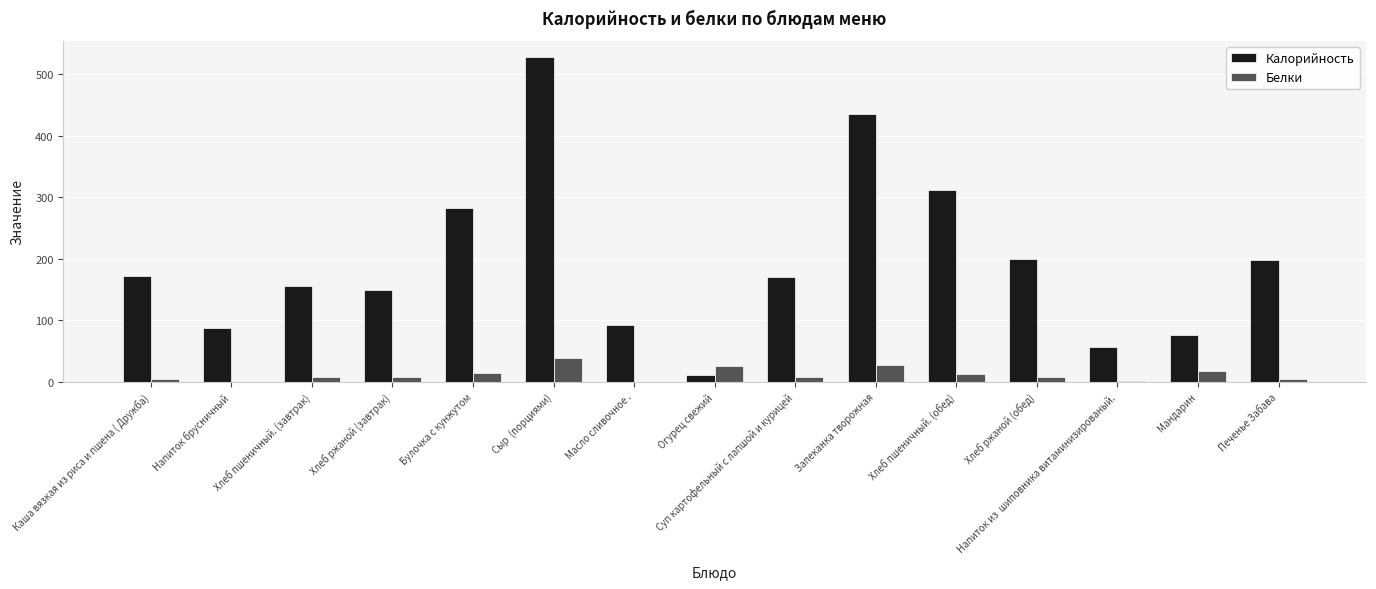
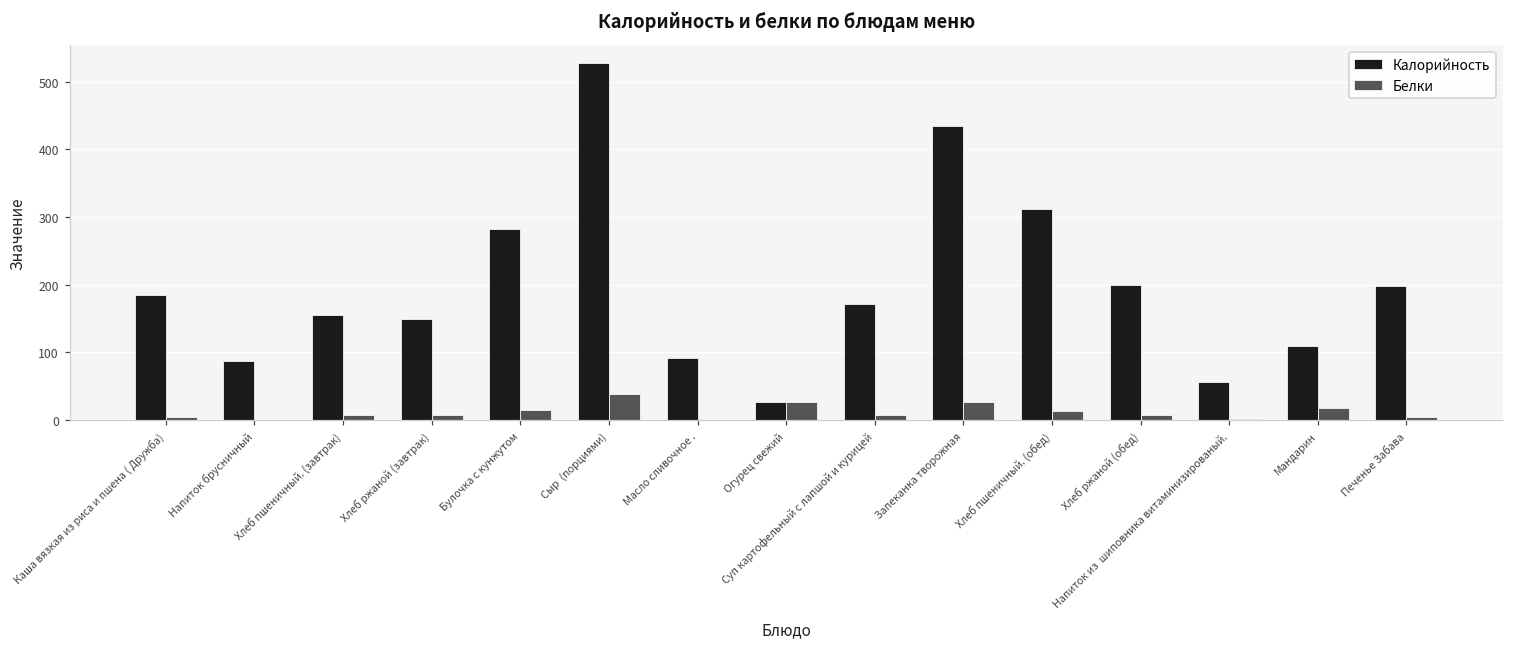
Калорийность, Каша вязкая из риса и пшена ( Дружба): 170 -> 190
Калорийность, Огурец свежий: 10 -> 30
Калорийность, Мандарин: 80 -> 110
